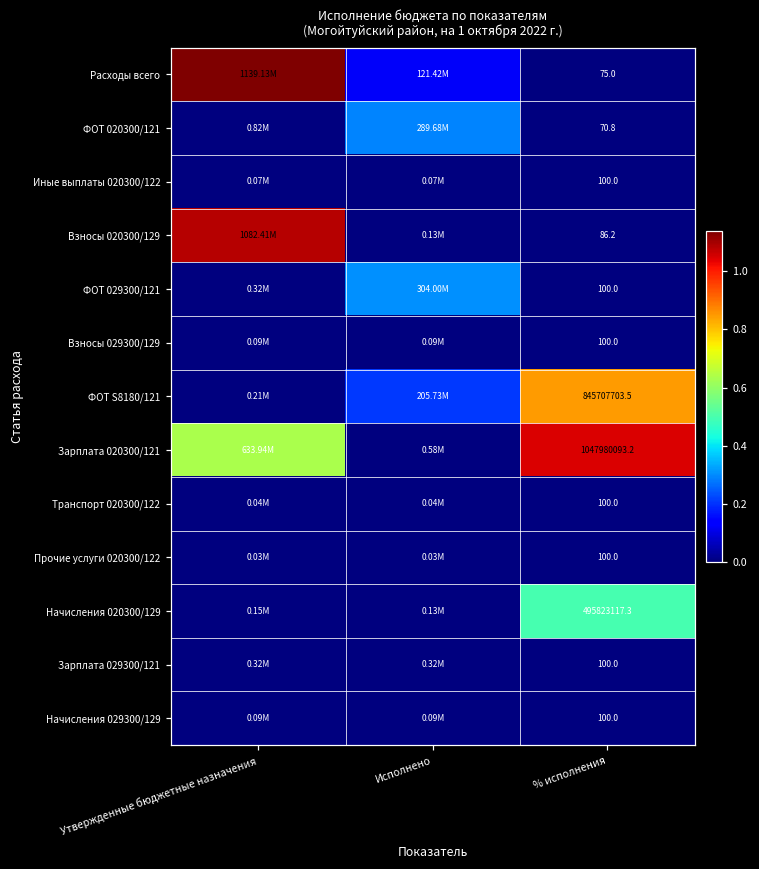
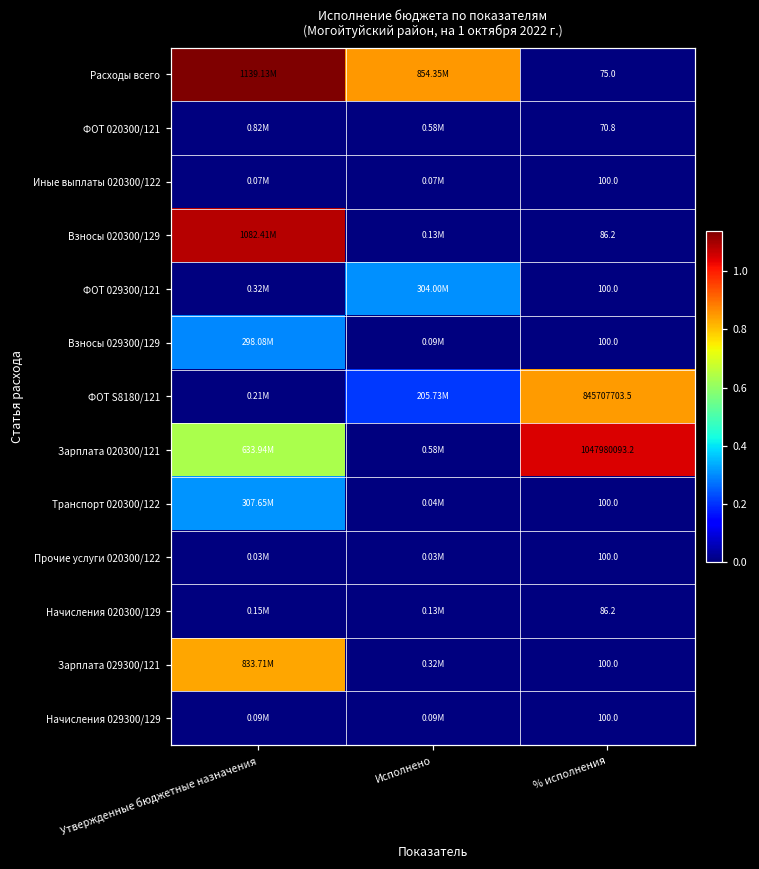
Расходы всего, Исполнено: 121.42М -> 854.35М
ФОТ 020300/121, Исполнено: 289.68М -> 0.58М
Взносы 029300/129, Утвержденные бюджетные назначения: 0.09М -> 298.08М
Транспорт 020300/122, Утвержденные бюджетные назначения: 0.04М -> 307.65М
Начисления 020300/129, % исполнения: 495823117.3 -> 86.2
Зарплата 029300/121, Утвержденные бюджетные назначения: 0.32М -> 833.71М
